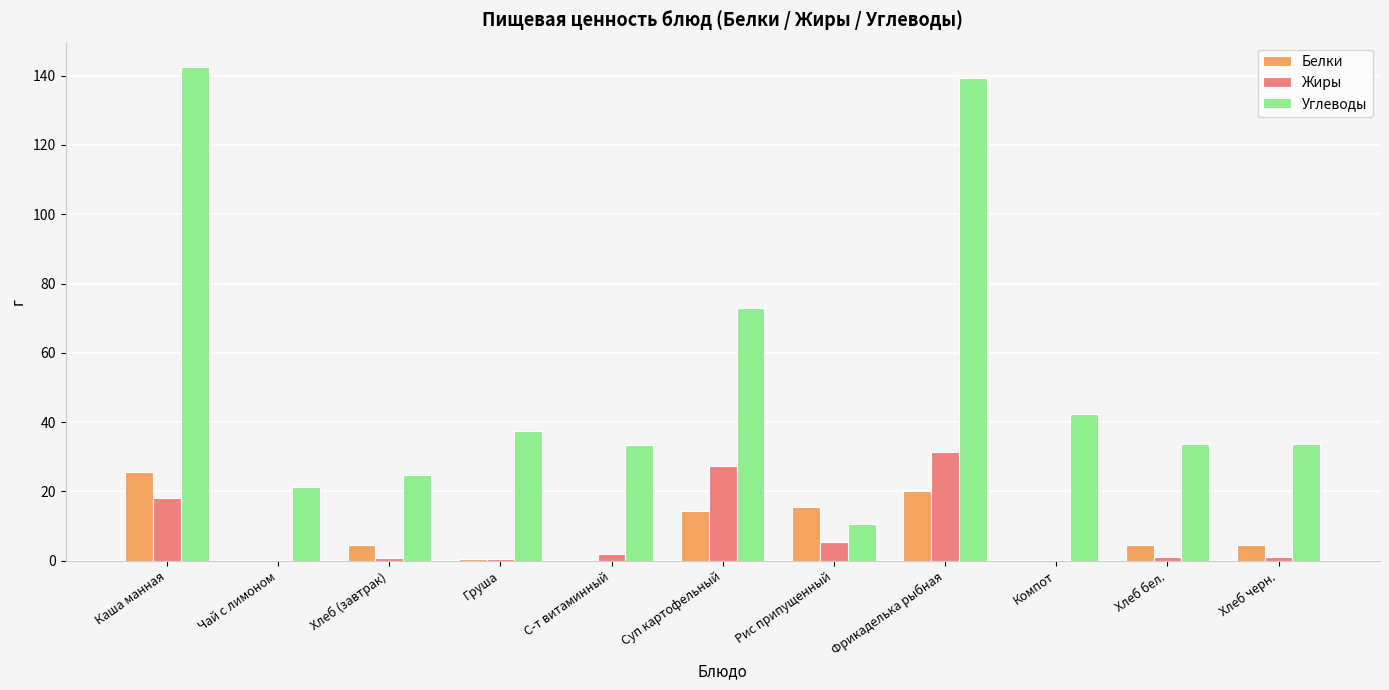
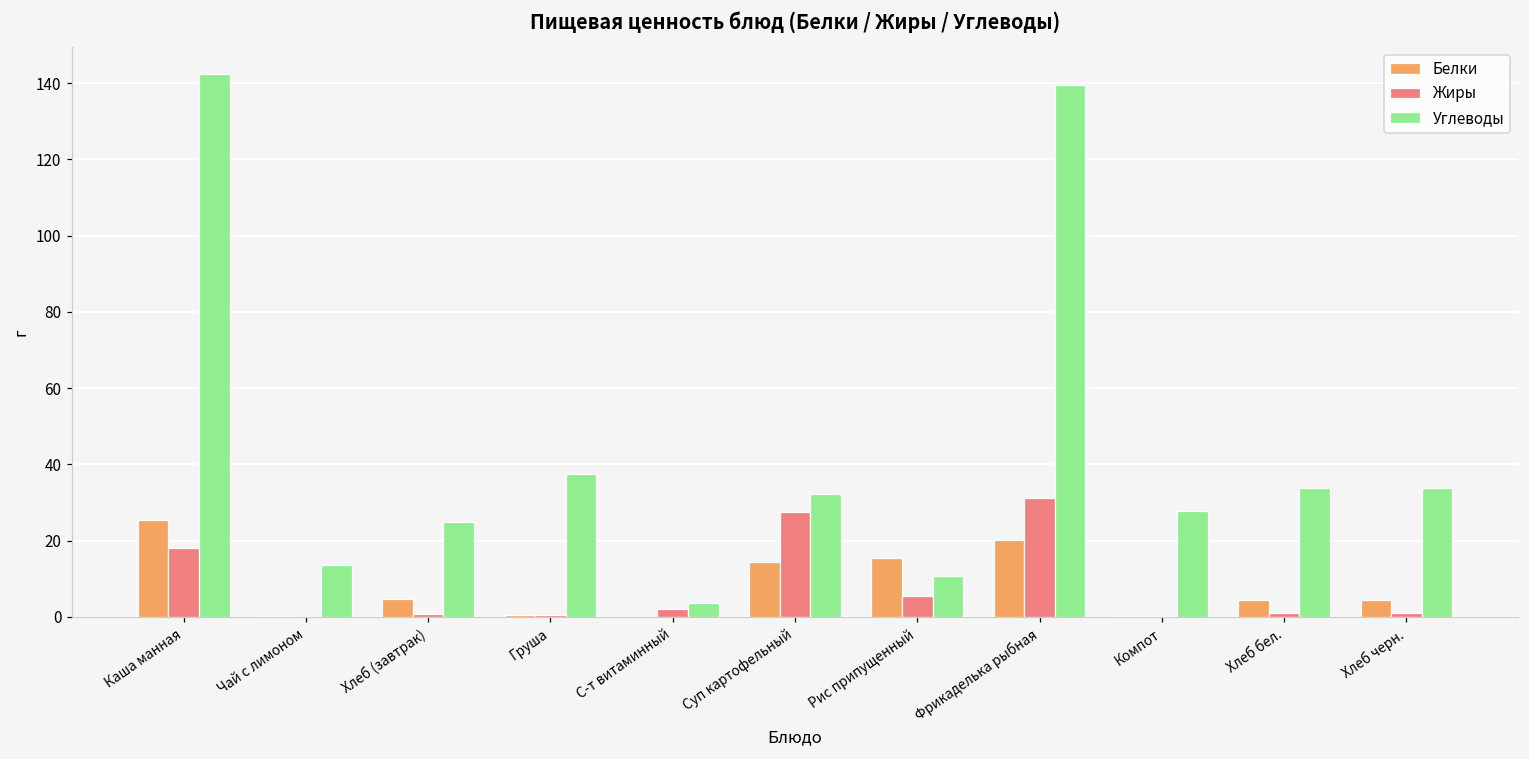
Углеводы, Чай с лимоном: 21 -> 14
Углеводы, С-т витаминный: 33 -> 4
Углеводы, Суп картофельный: 73 -> 32
Углеводы, Компот: 42 -> 28
